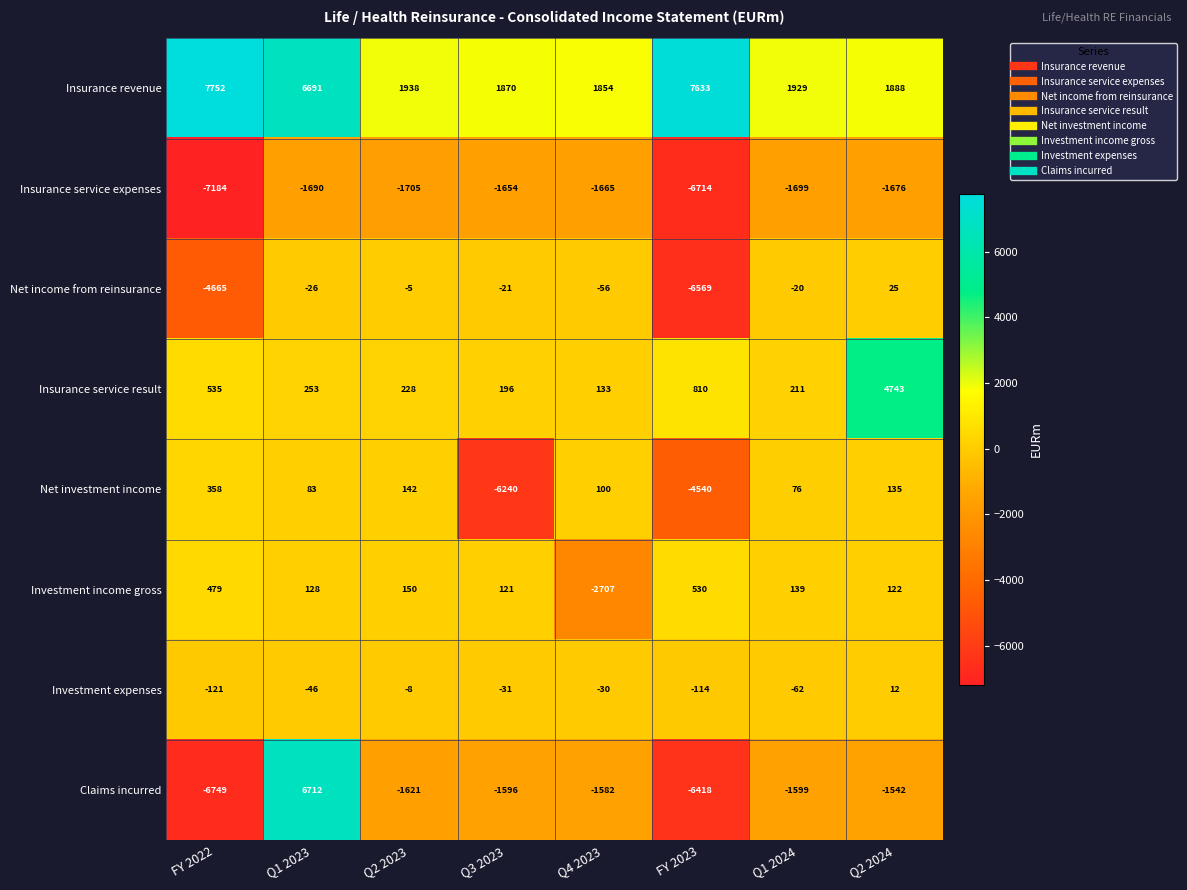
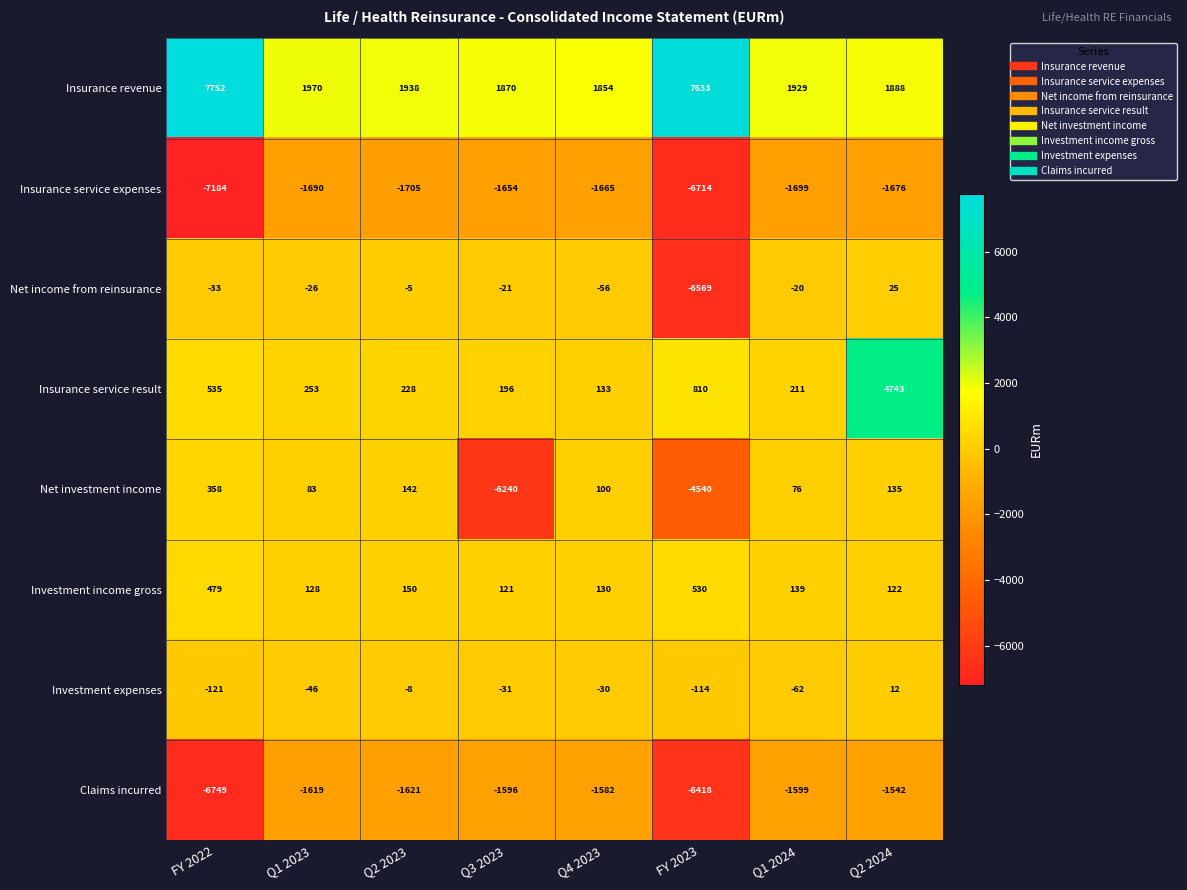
Insurance revenue, Q1 2023: 6691 -> 1970
Net income from reinsurance, FY 2022: -4665 -> -33
Investment income gross, Q4 2023: -2707 -> 130
Claims incurred, Q1 2023: 6712 -> -1619
